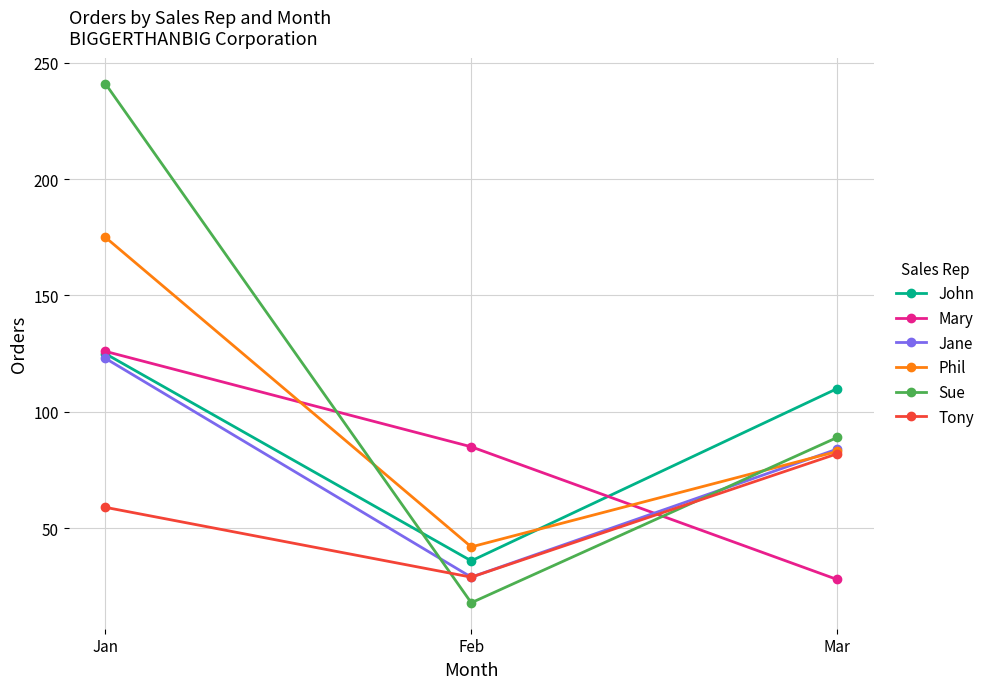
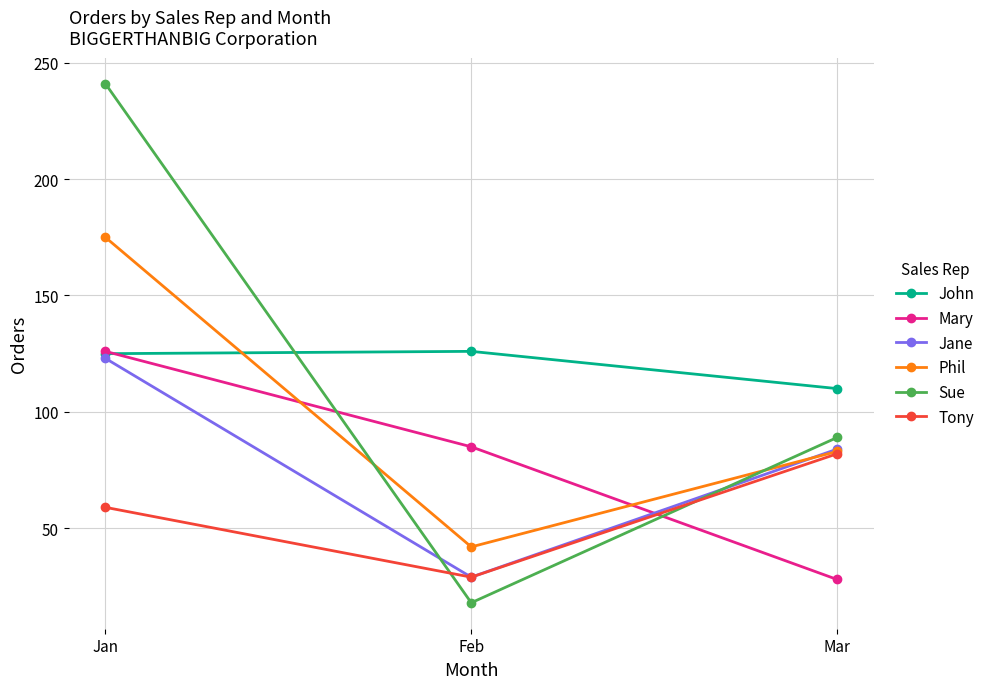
John, Feb: 36 -> 126
